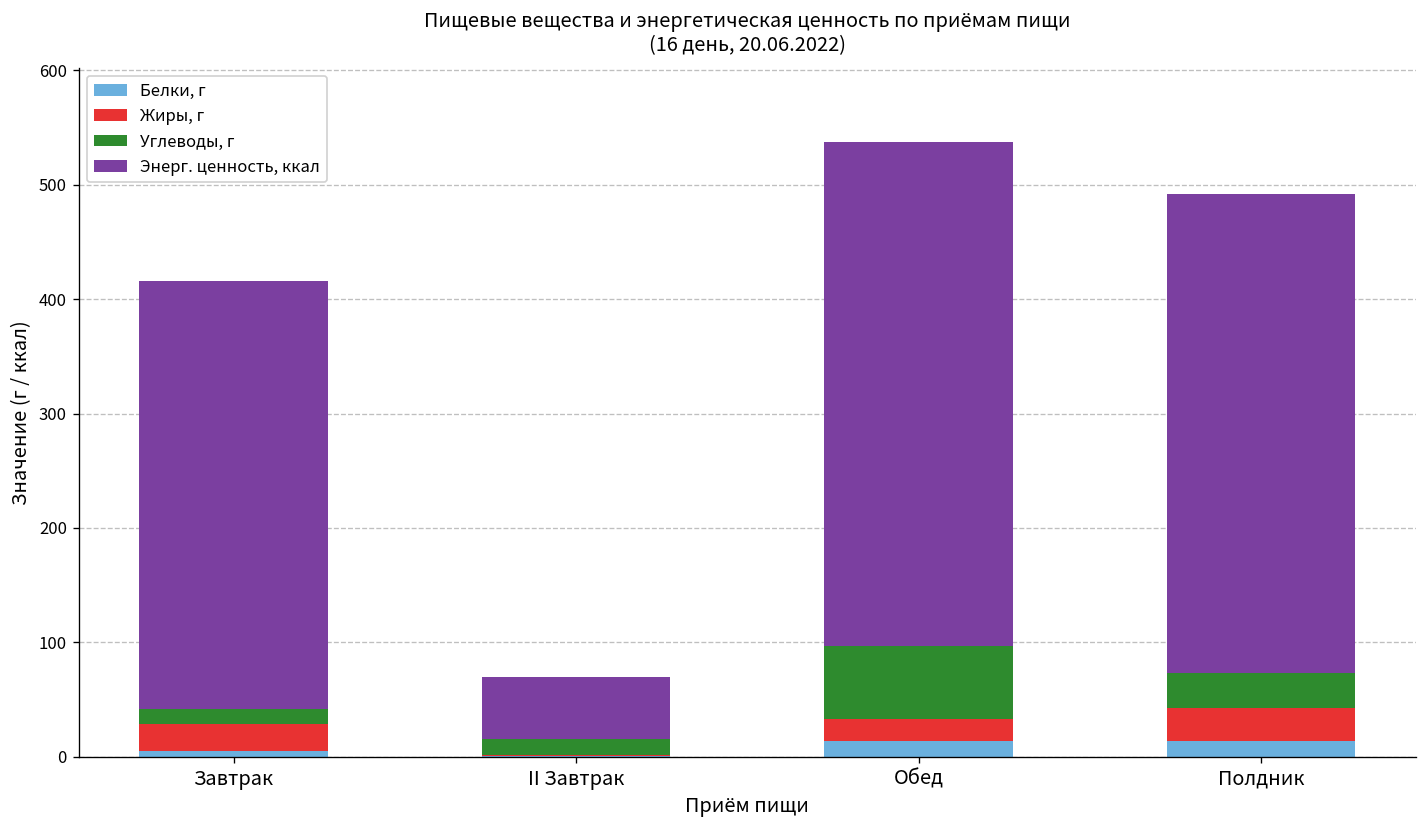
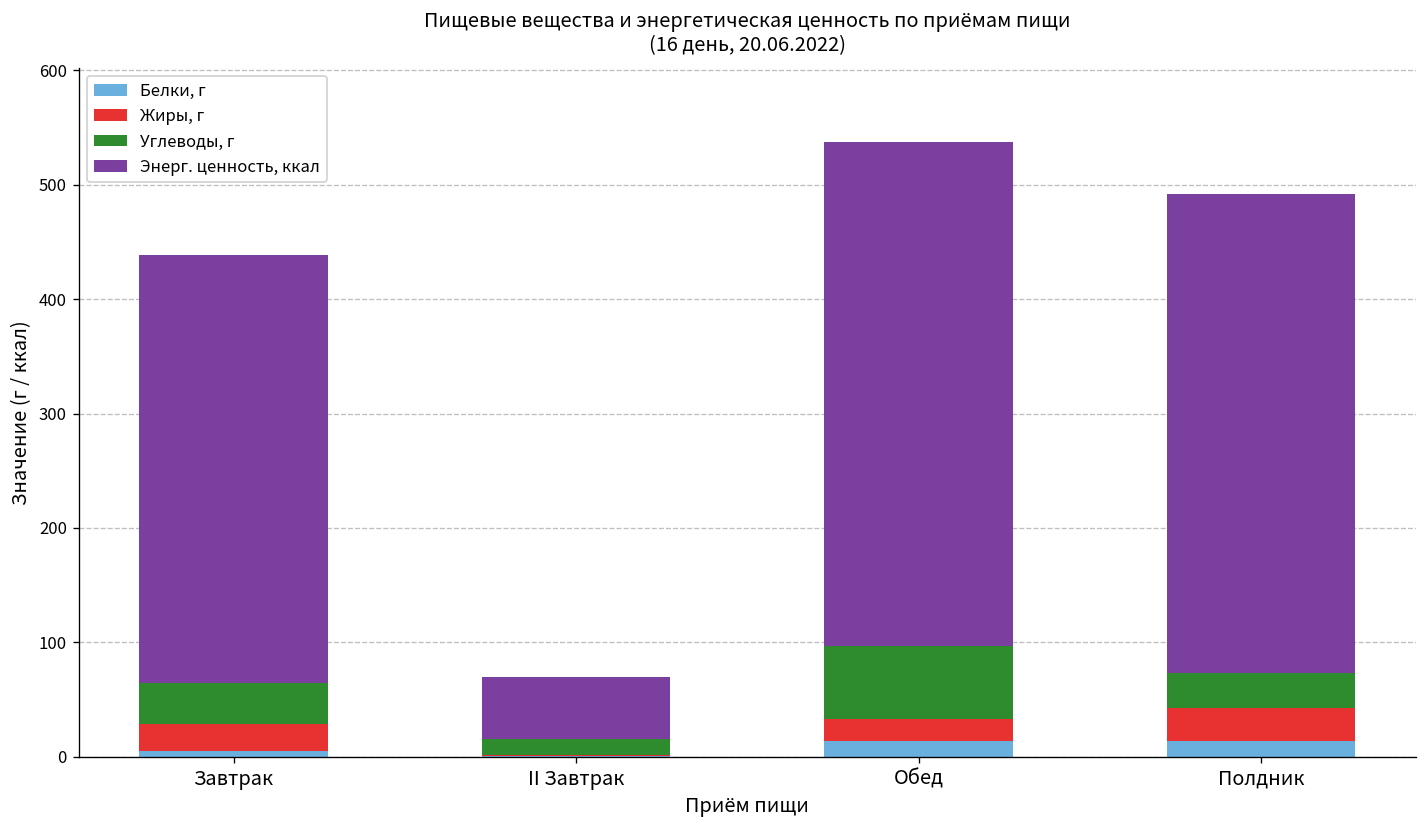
Углеводы, г, Завтрак: 10 -> 40
